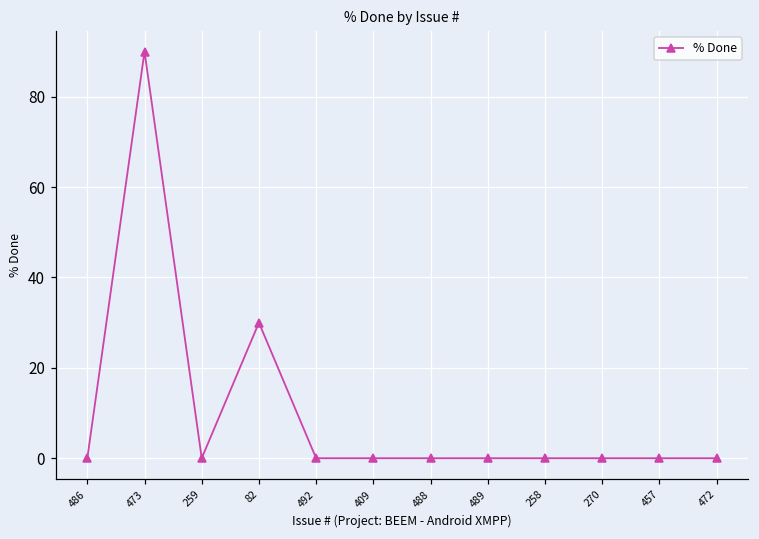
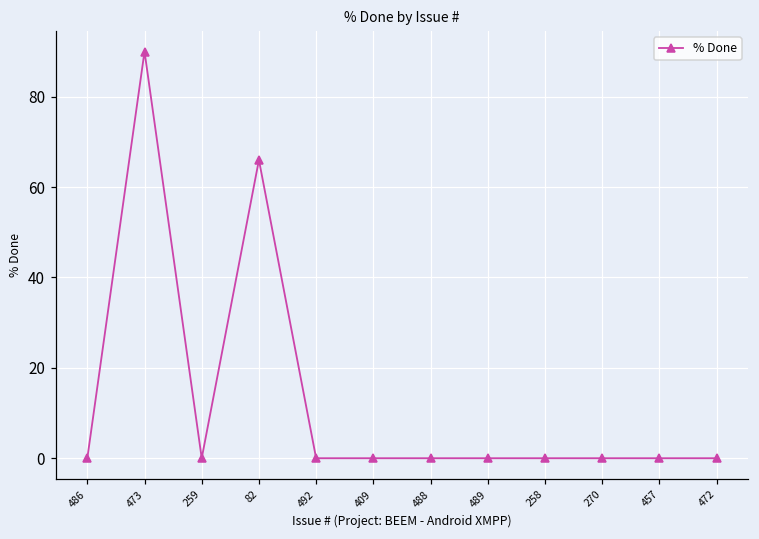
82: 30 -> 66
